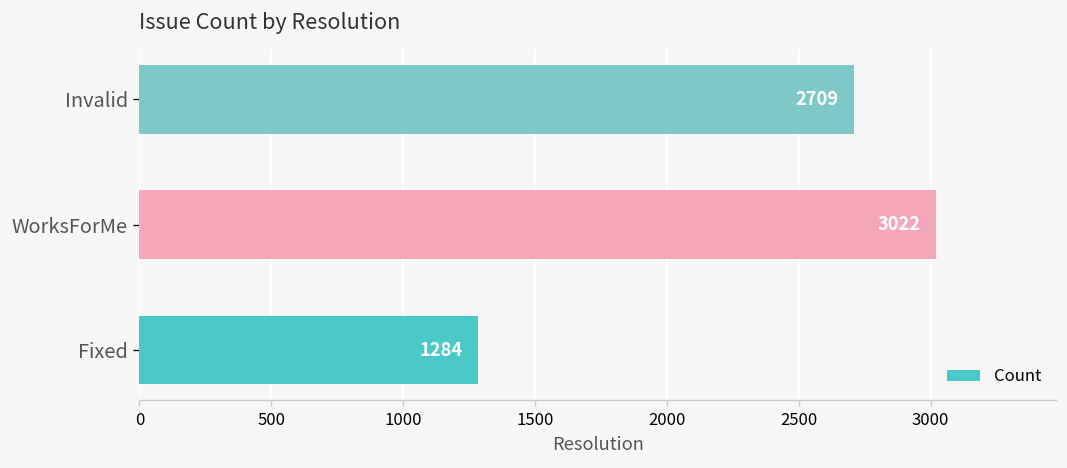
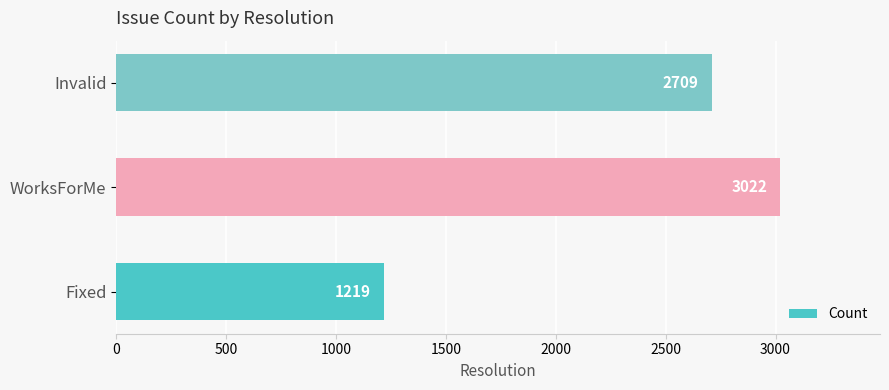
Fixed: 1284 -> 1219
